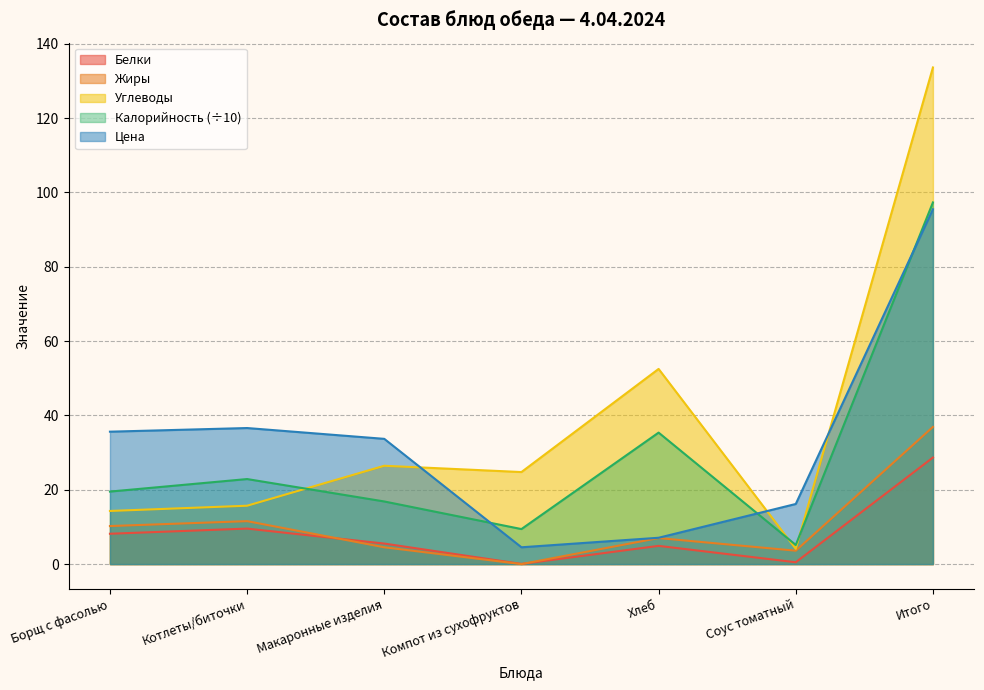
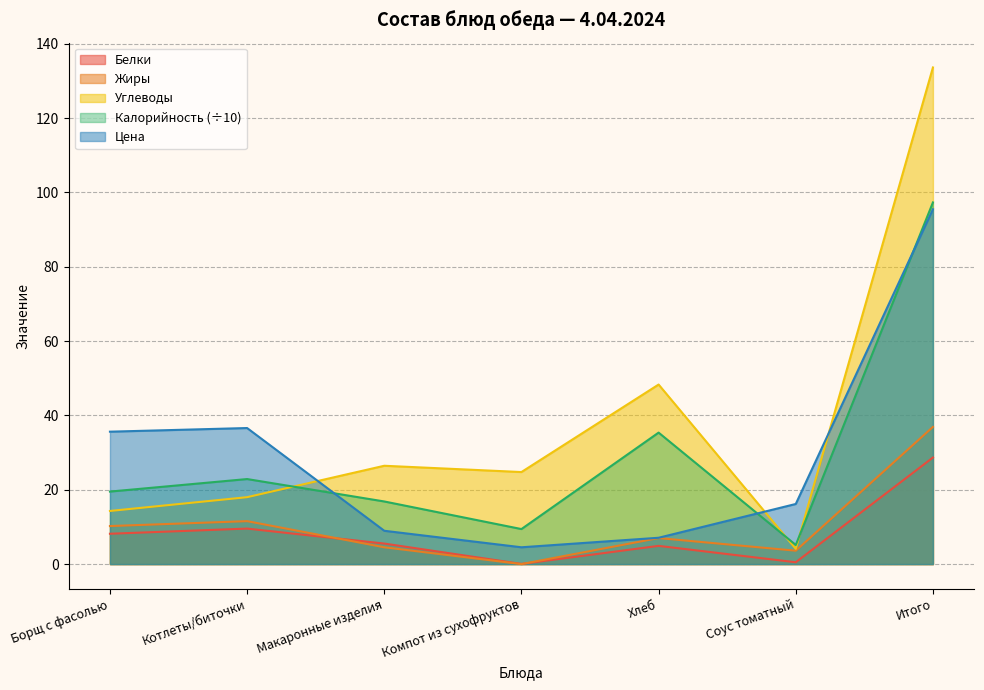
Углеводы, Котлеты/биточки: 16 -> 18
Цена, Макаронные изделия: 34 -> 9
Углеводы, Хлеб: 53 -> 48
